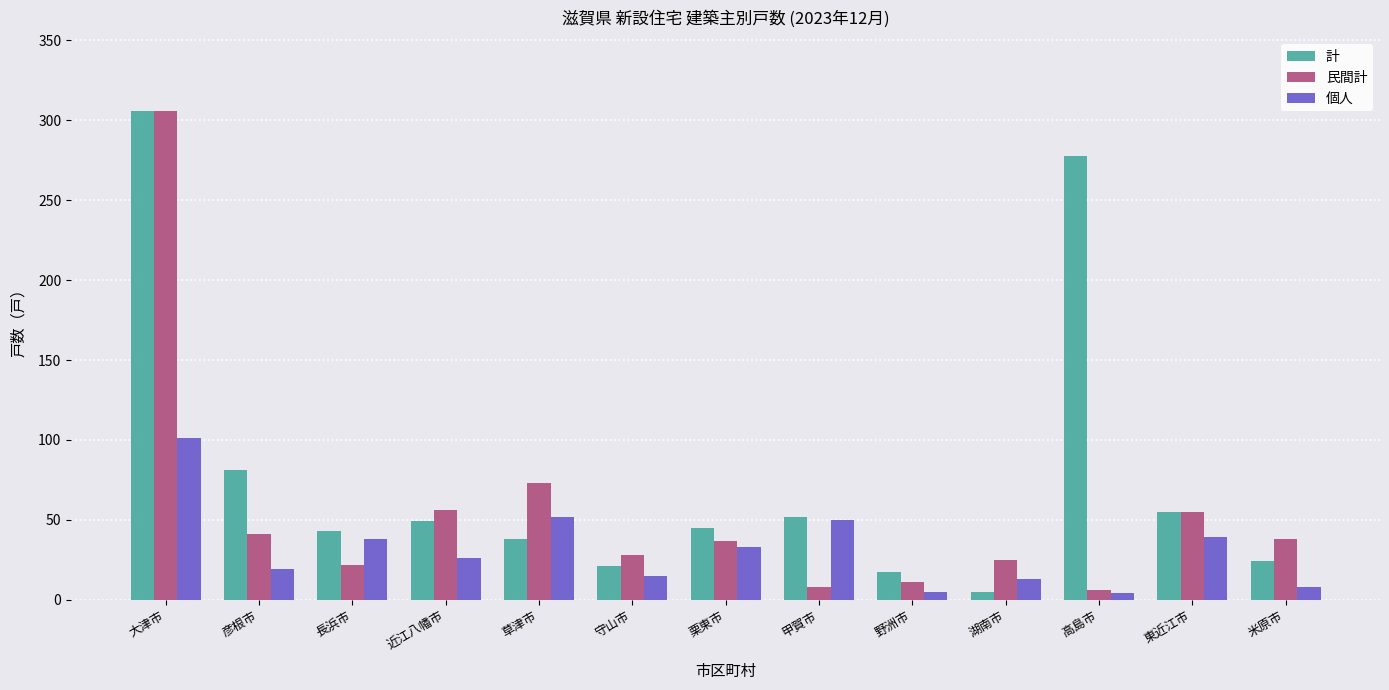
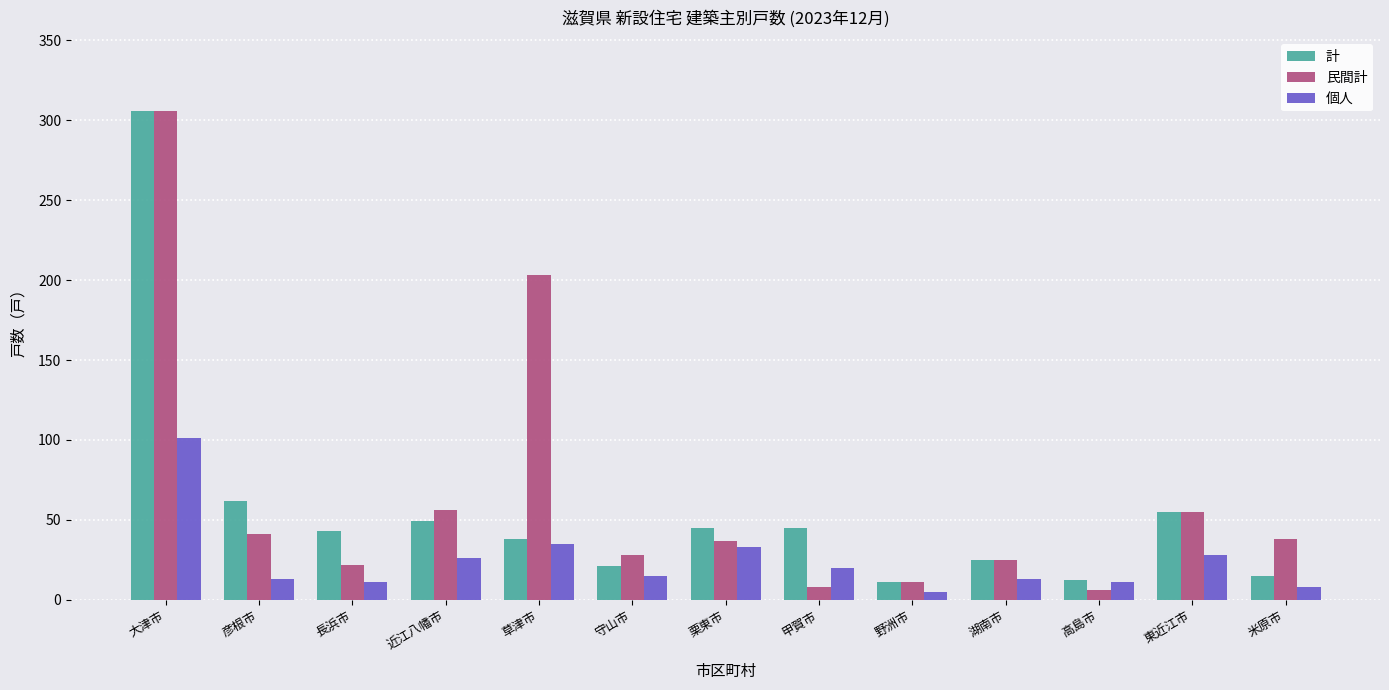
計, 彦根市: 81 -> 62
個人, 彦根市: 19 -> 13
個人, 長浜市: 38 -> 11
民間計, 草津市: 73 -> 203
個人, 草津市: 52 -> 35
計, 甲賀市: 52 -> 45
個人, 甲賀市: 50 -> 20
計, 野洲市: 17 -> 11
計, 湖南市: 5 -> 25
計, 高島市: 278 -> 12
個人, 高島市: 4 -> 11
個人, 東近江市: 39 -> 28
計, 米原市: 24 -> 15
